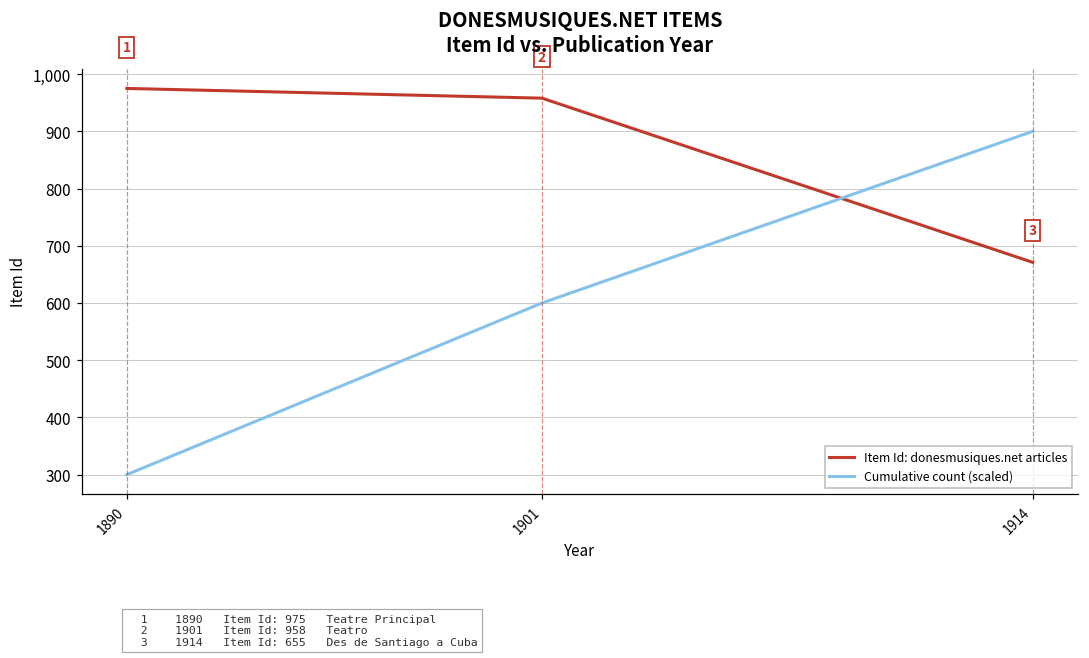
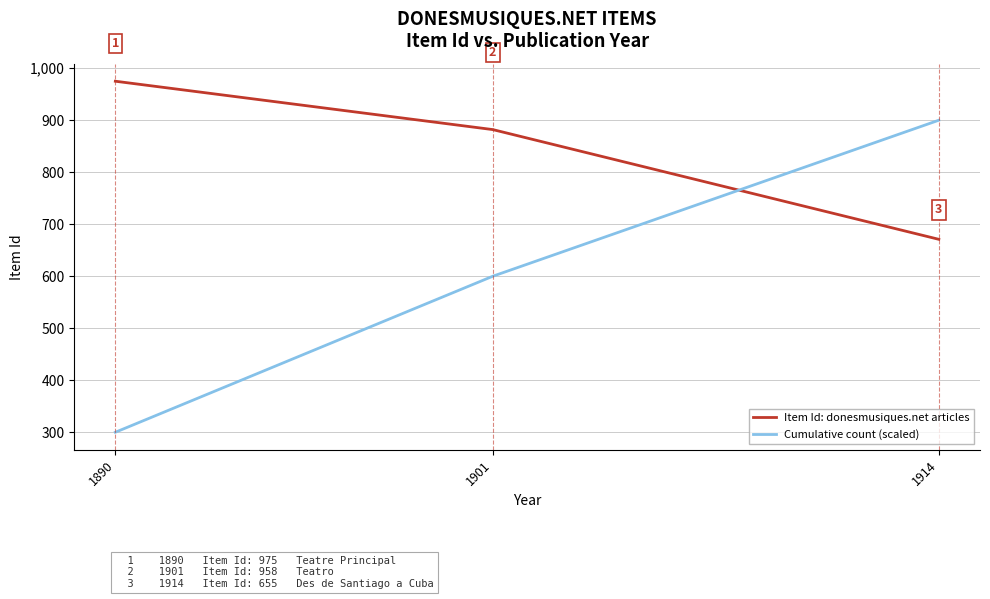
Item Id: donesmusiques.net articles, 1901: 960 -> 880
